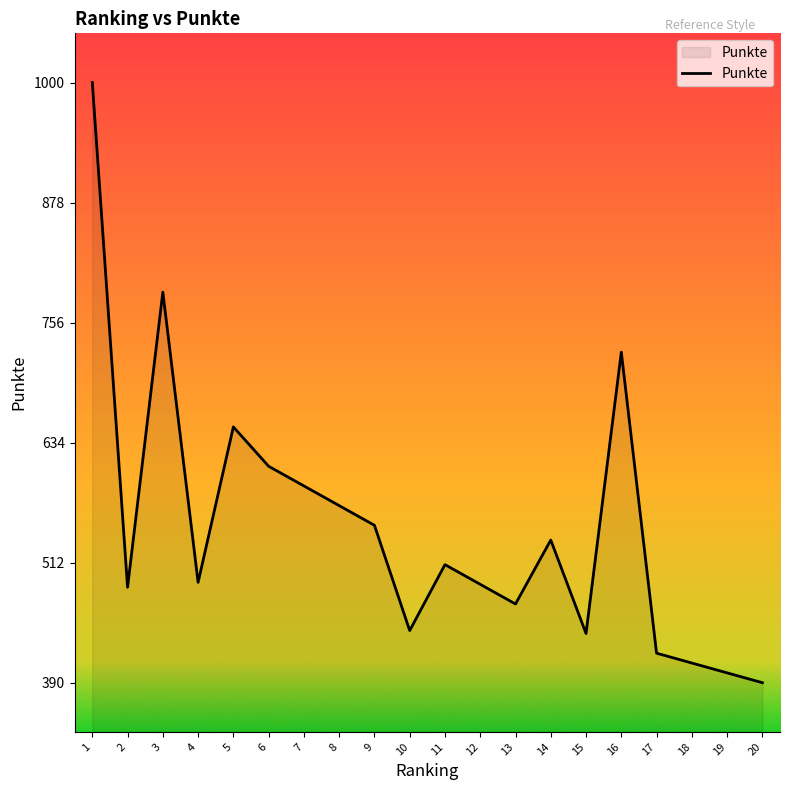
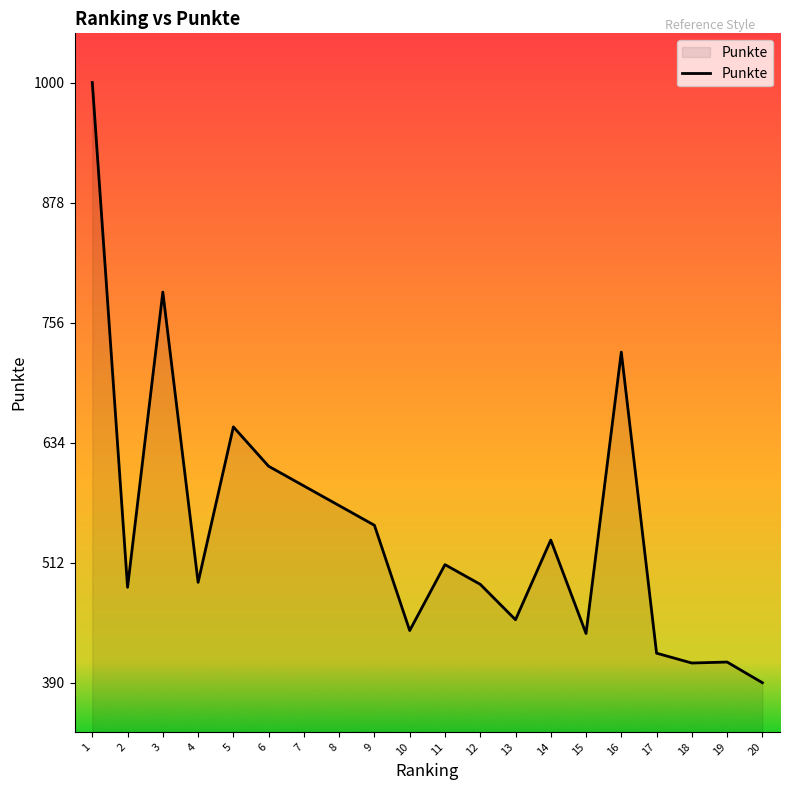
13: 470 -> 450
19: 400 -> 410
